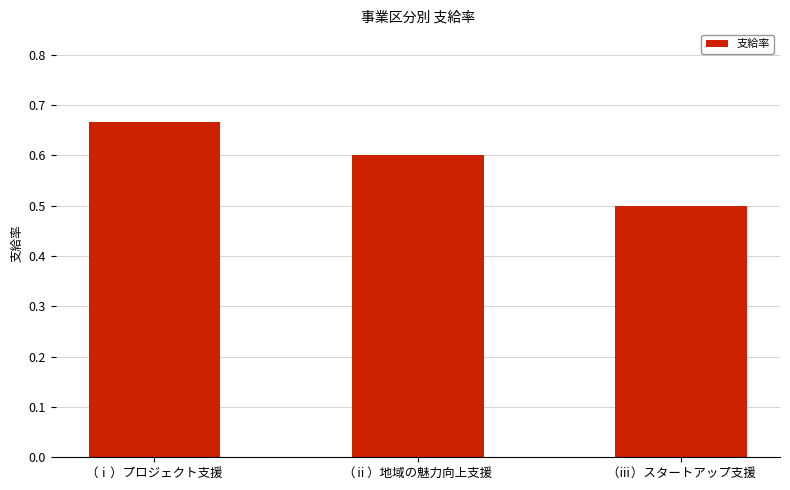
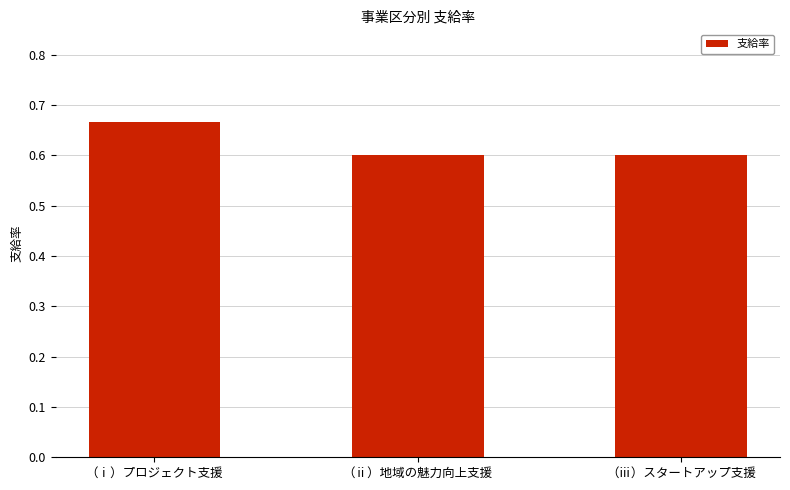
（ⅲ）スタートアップ支援: 0.5 -> 0.6
